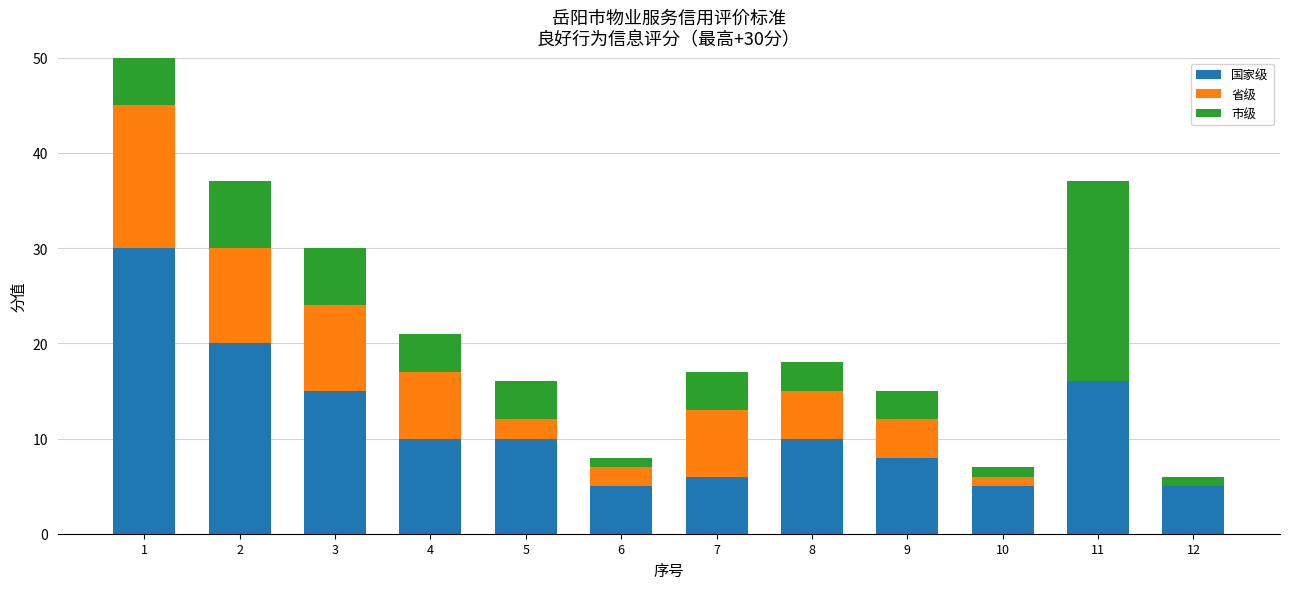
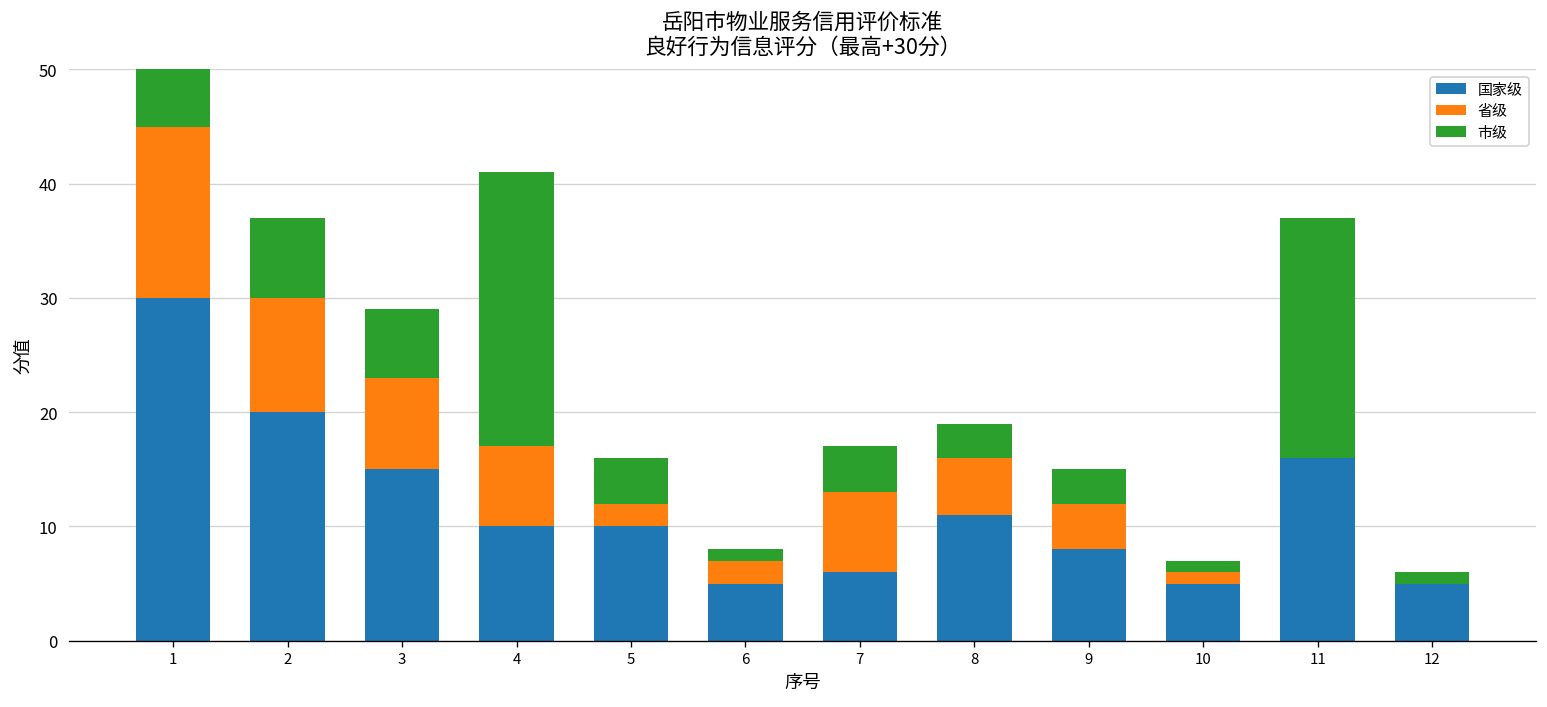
省级, 3: 9 -> 8
市级, 4: 4 -> 24
国家级, 8: 10 -> 11
